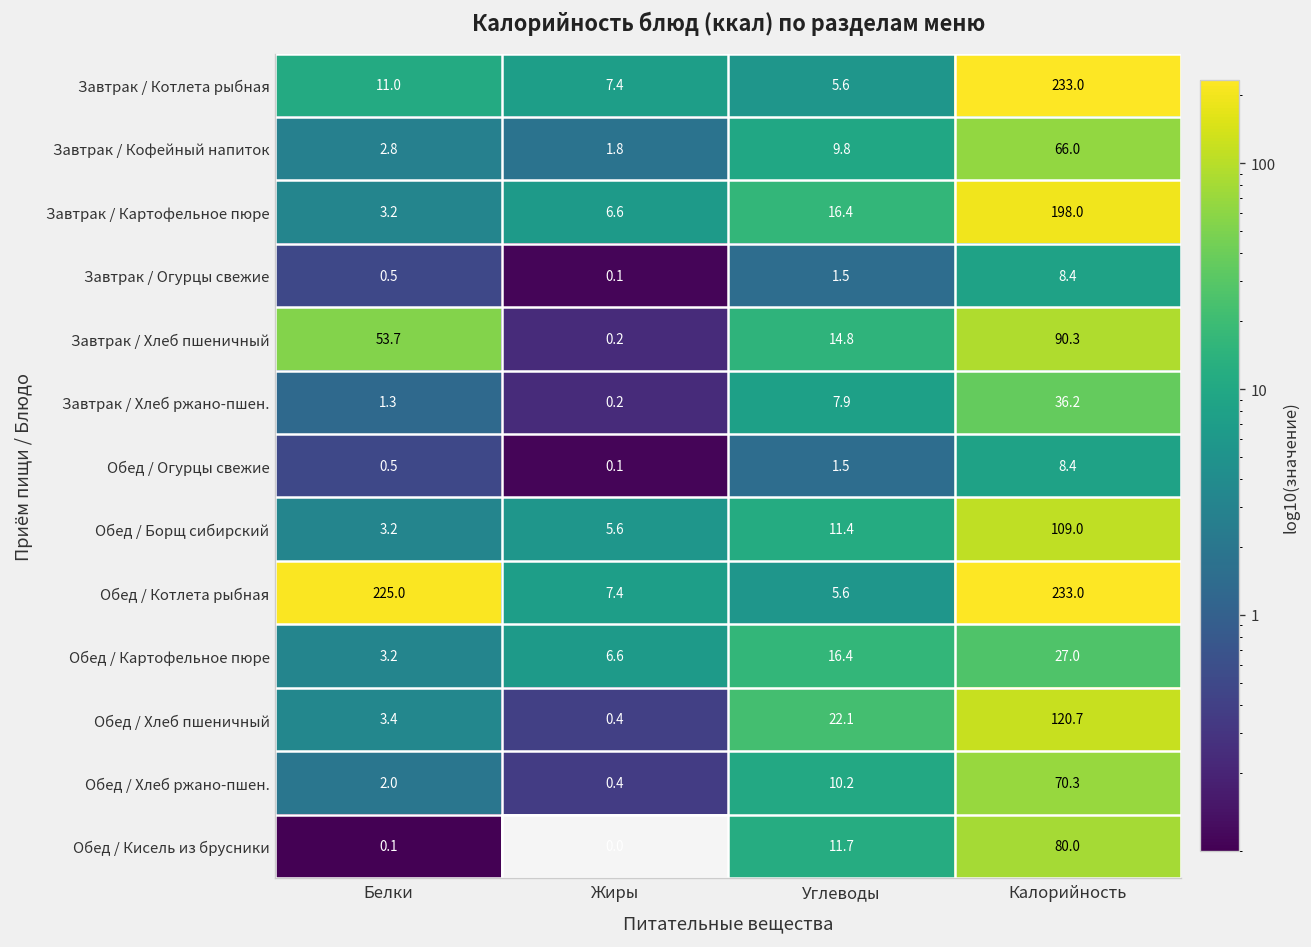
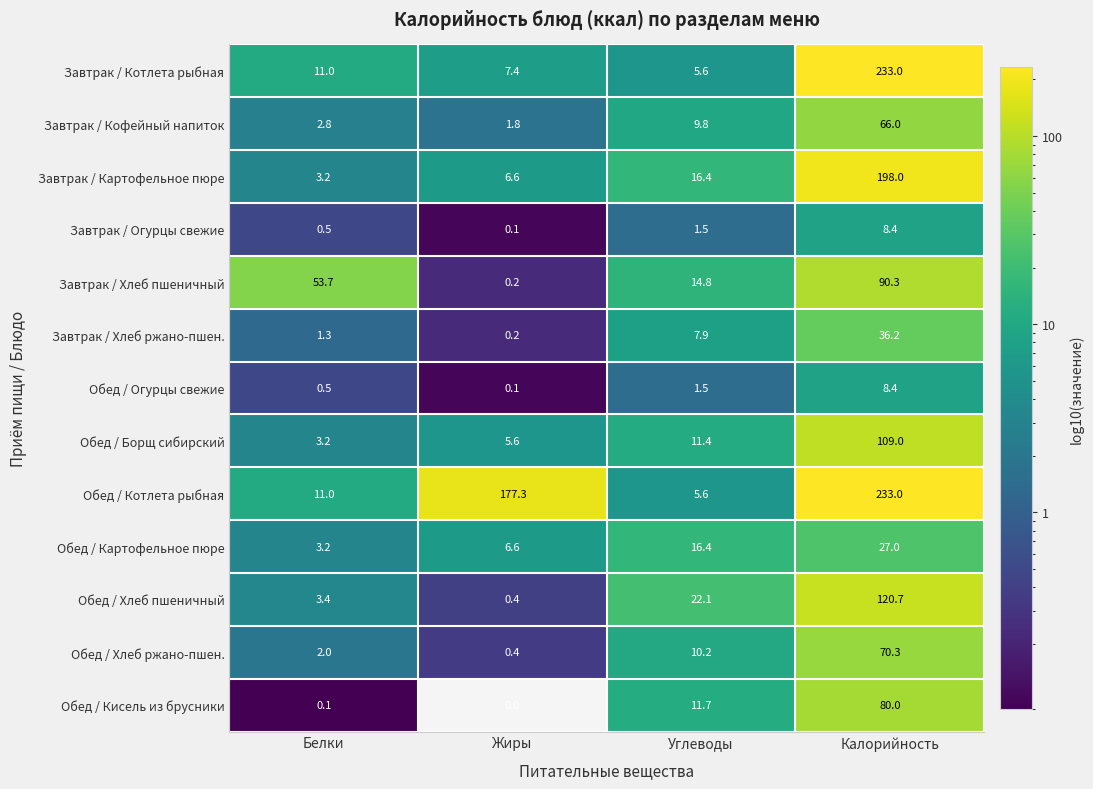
Обед / Котлета рыбная, Белки: 225.0 -> 11.0
Обед / Котлета рыбная, Жиры: 7.4 -> 177.3
